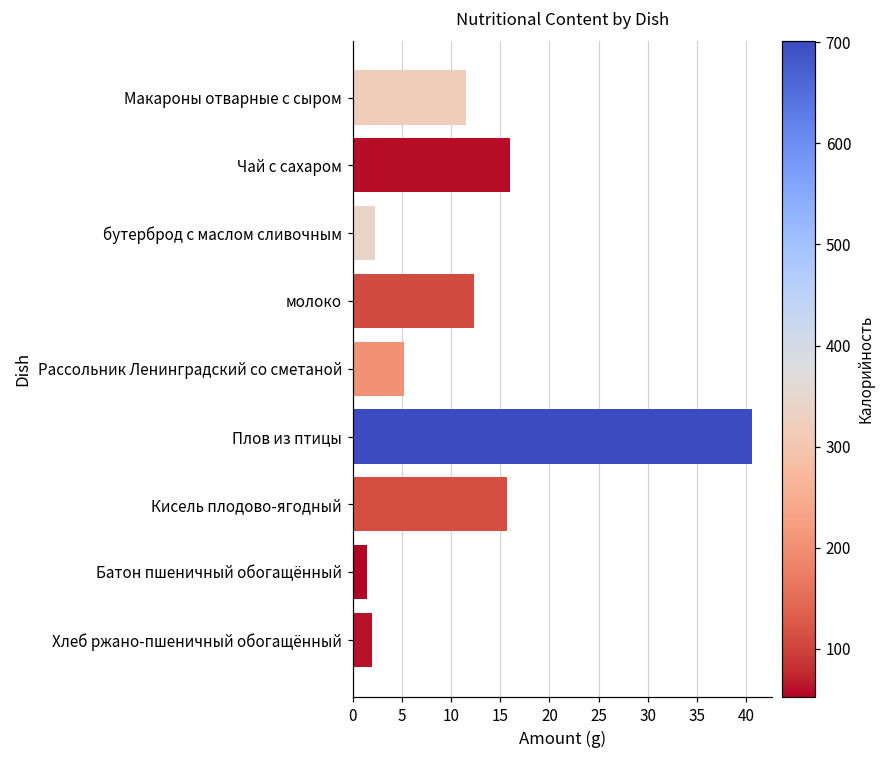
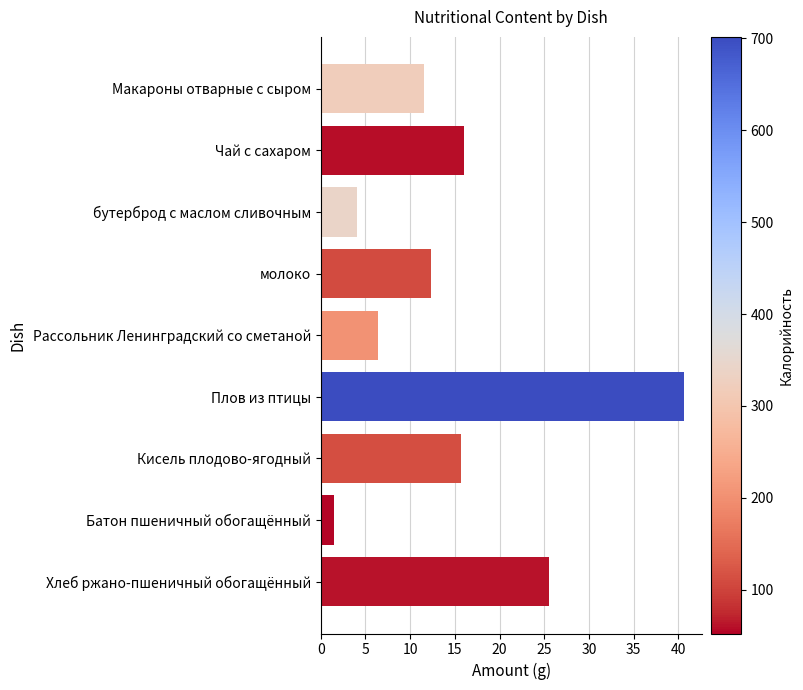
бутерброд с маслом сливочным: 2 -> 4
Рассольник Ленинградский со сметаной: 5 -> 6
Хлеб ржано-пшеничный обогащённый: 2 -> 26
